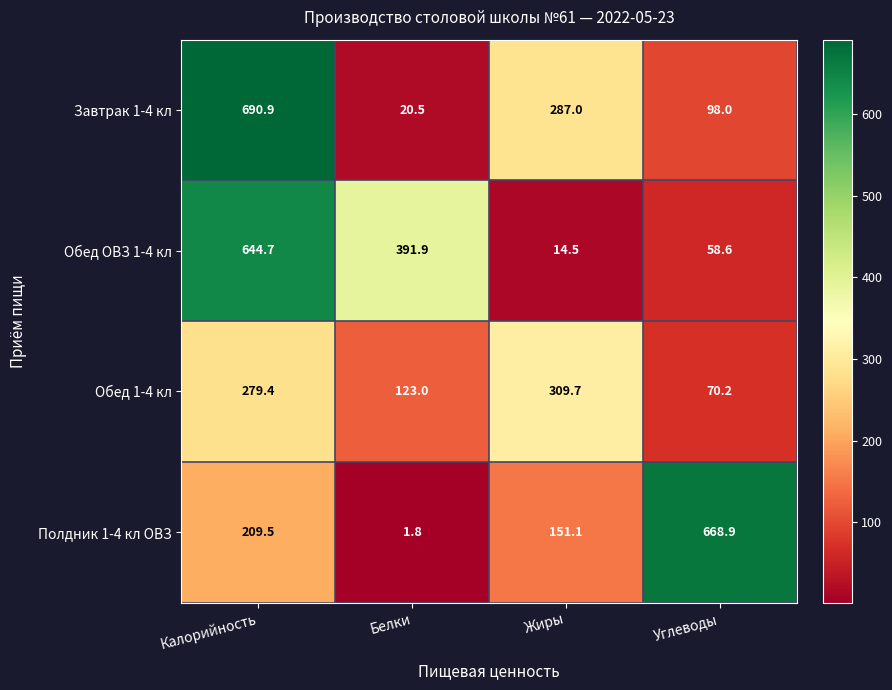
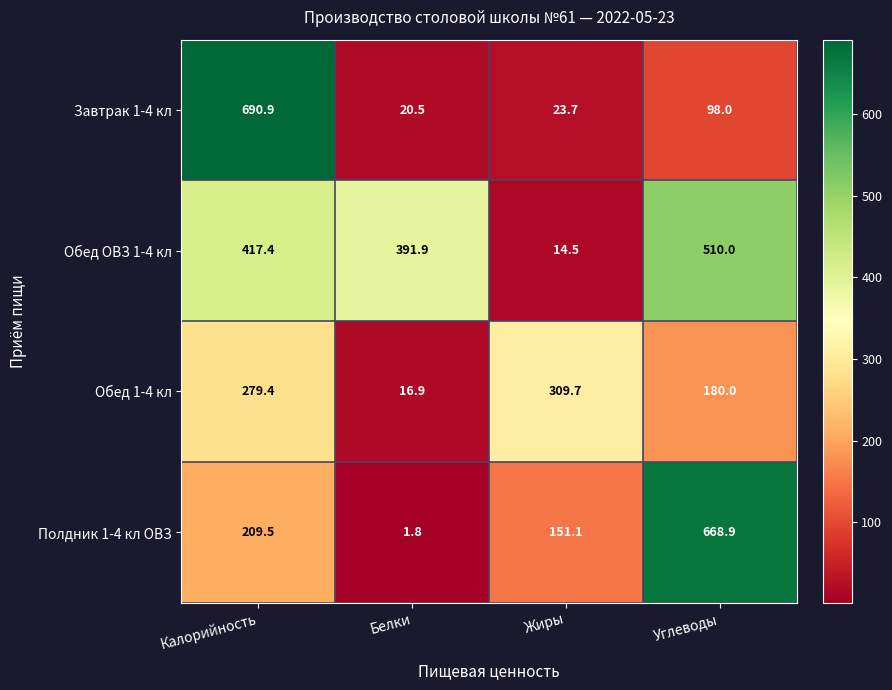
Завтрак 1-4 кл, Жиры: 287.0 -> 23.7
Обед ОВЗ 1-4 кл, Калорийность: 644.7 -> 417.4
Обед ОВЗ 1-4 кл, Углеводы: 58.6 -> 510.0
Обед 1-4 кл, Белки: 123.0 -> 16.9
Обед 1-4 кл, Углеводы: 70.2 -> 180.0
